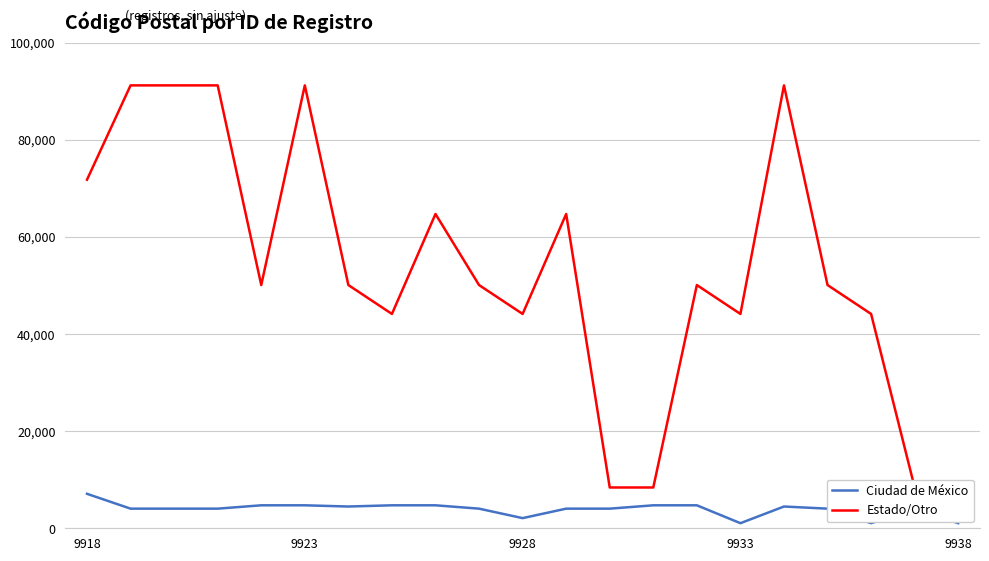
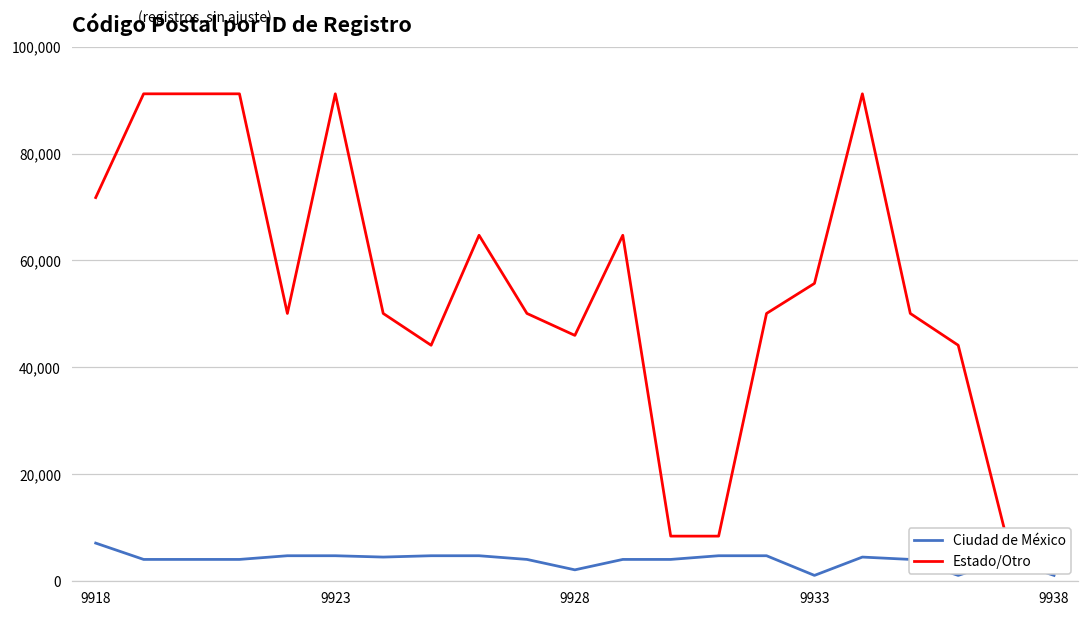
Estado/Otro, 9928: 44,000 -> 46,000
Estado/Otro, 9933: 44,000 -> 56,000
